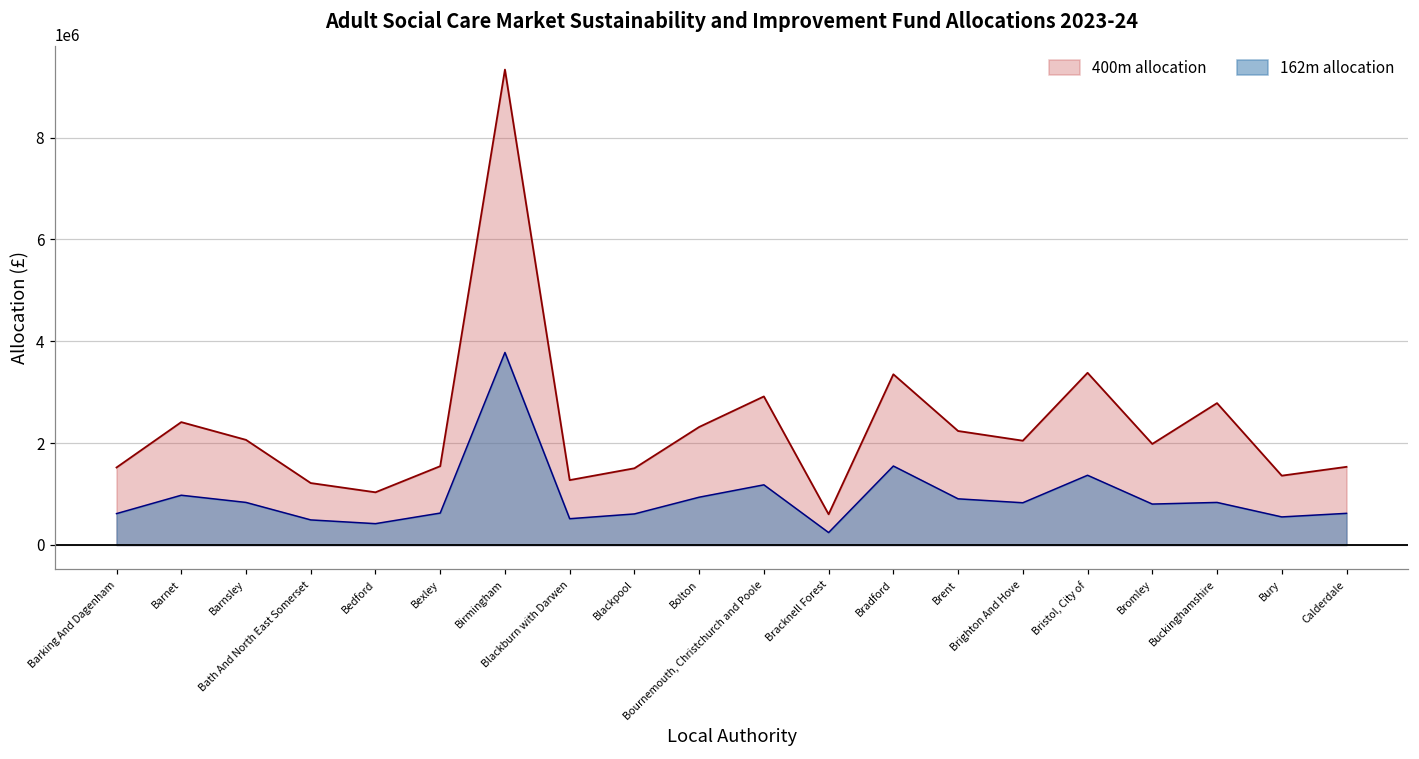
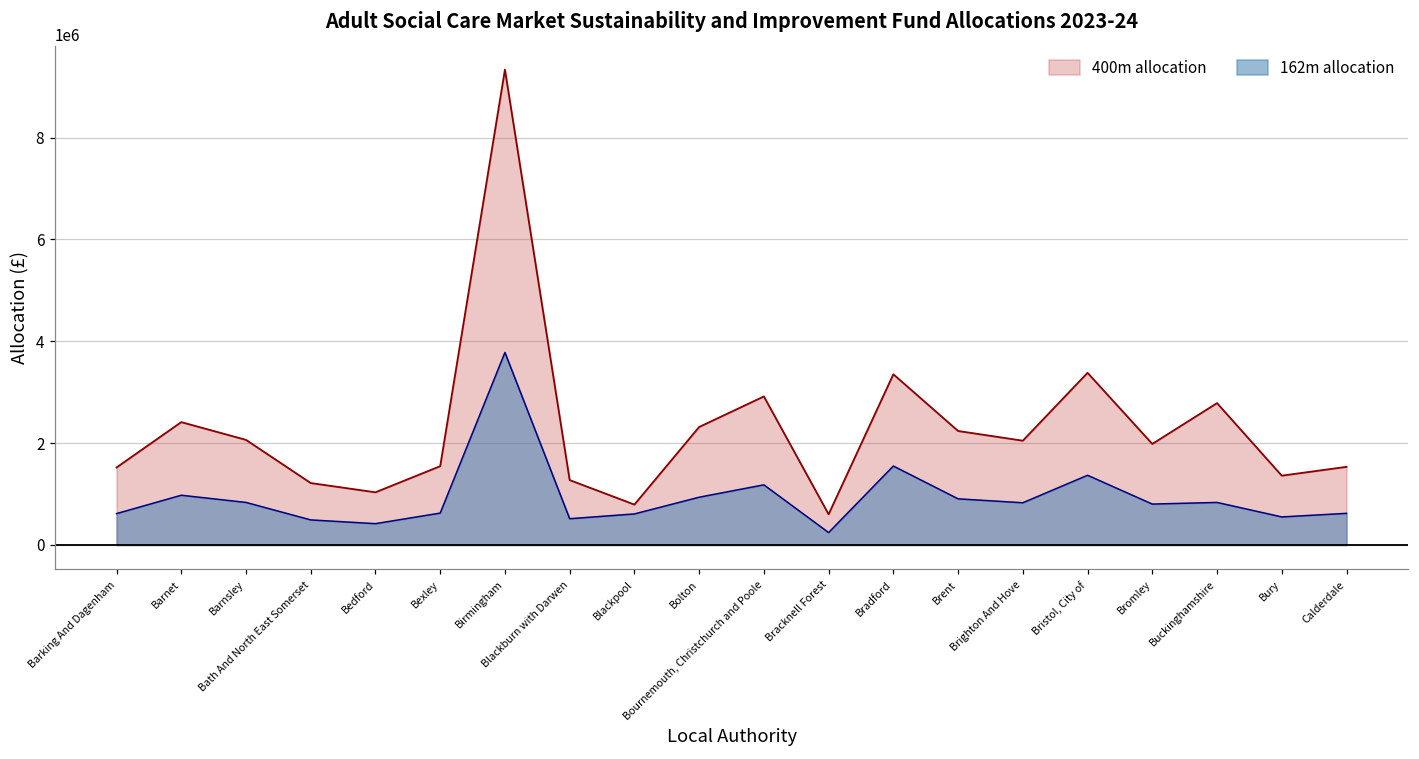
400m allocation, Blackpool: 1500000 -> 800000
